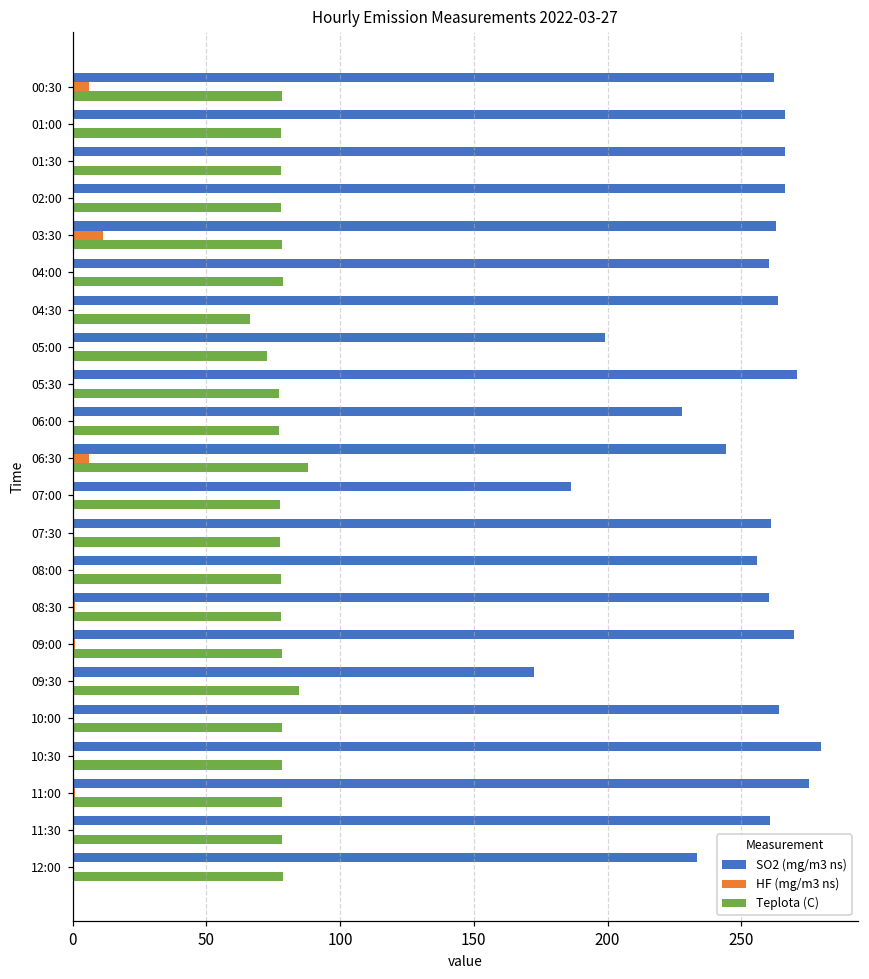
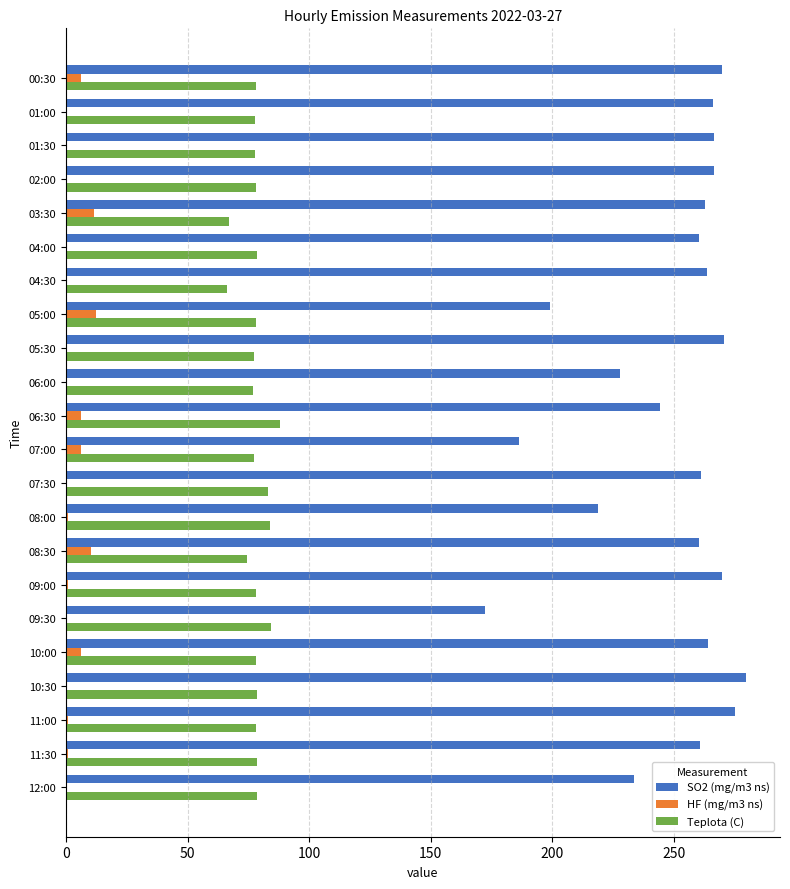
SO2 (mg/m3 ns), 00:30: 262 -> 270
Teplota (C), 03:30: 78 -> 67
HF (mg/m3 ns), 05:00: 0 -> 12
Teplota (C), 05:00: 73 -> 78
HF (mg/m3 ns), 07:00: 0 -> 6
Teplota (C), 07:30: 78 -> 83
SO2 (mg/m3 ns), 08:00: 256 -> 219
Teplota (C), 08:00: 78 -> 84
HF (mg/m3 ns), 08:30: 1 -> 10
Teplota (C), 08:30: 78 -> 74
HF (mg/m3 ns), 10:00: 0 -> 6
